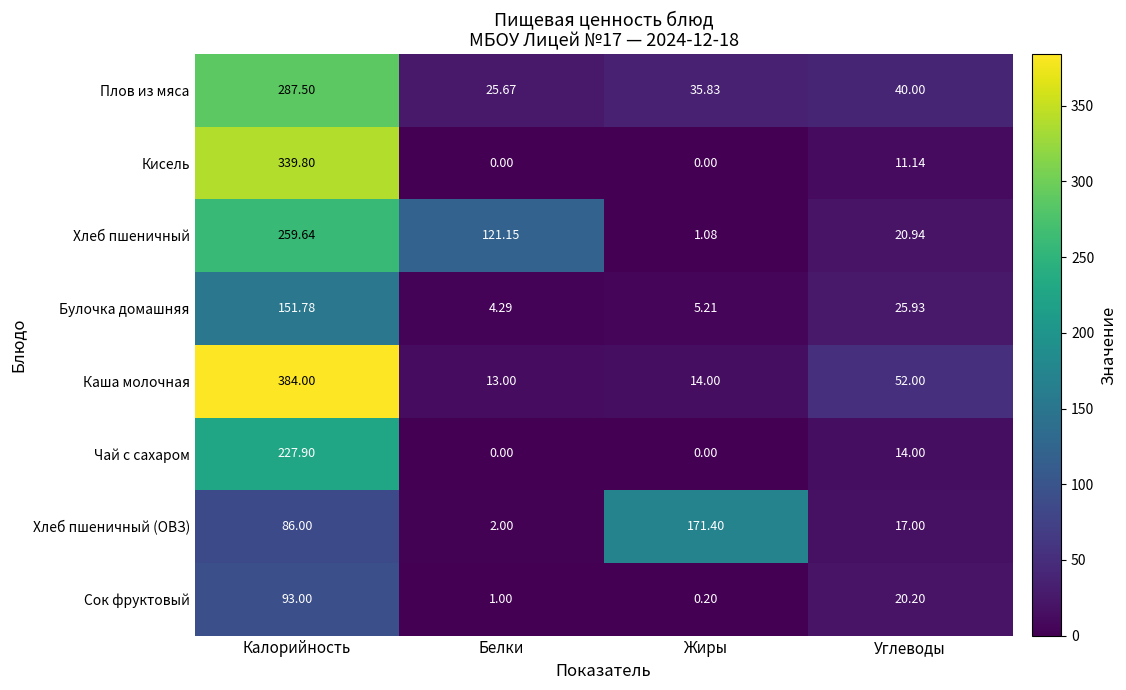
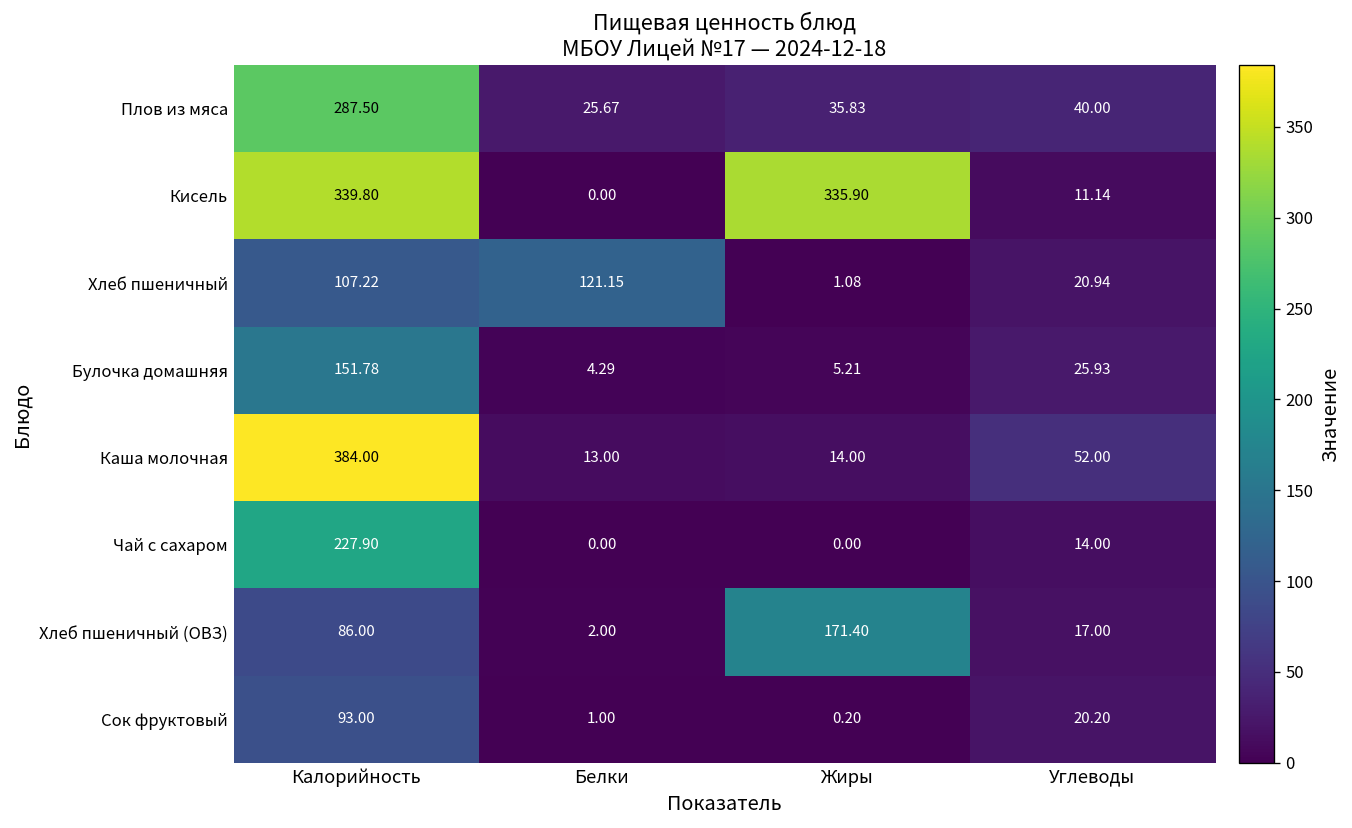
Кисель, Жиры: 0.00 -> 335.90
Хлеб пшеничный, Калорийность: 259.64 -> 107.22
